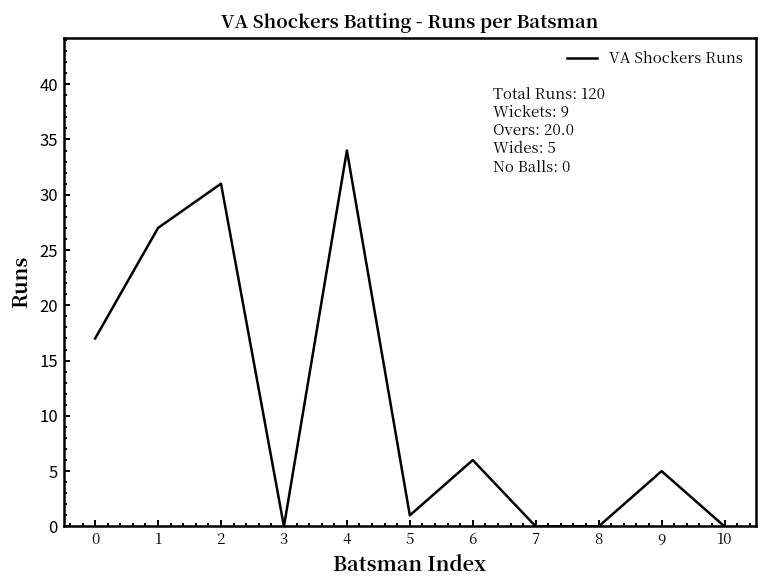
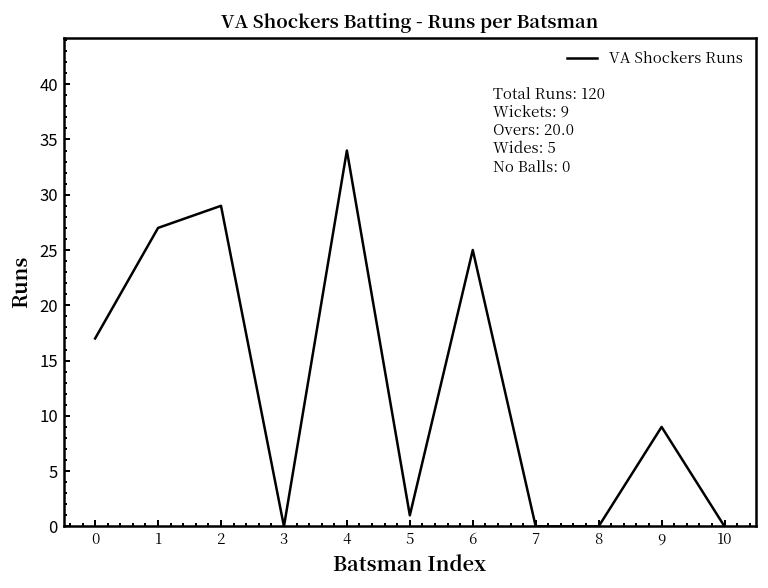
2: 31 -> 29
6: 6 -> 25
9: 5 -> 9
